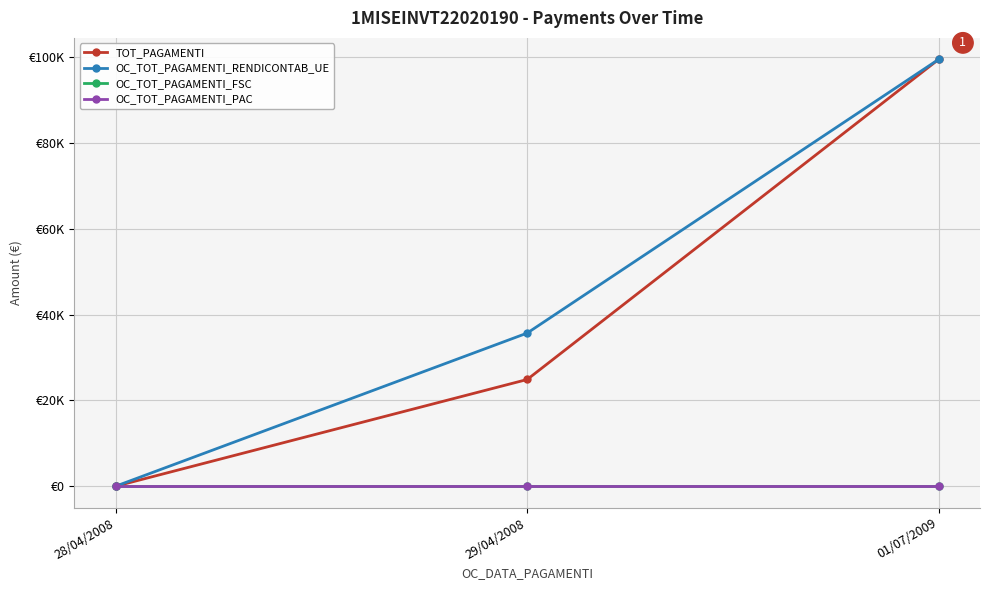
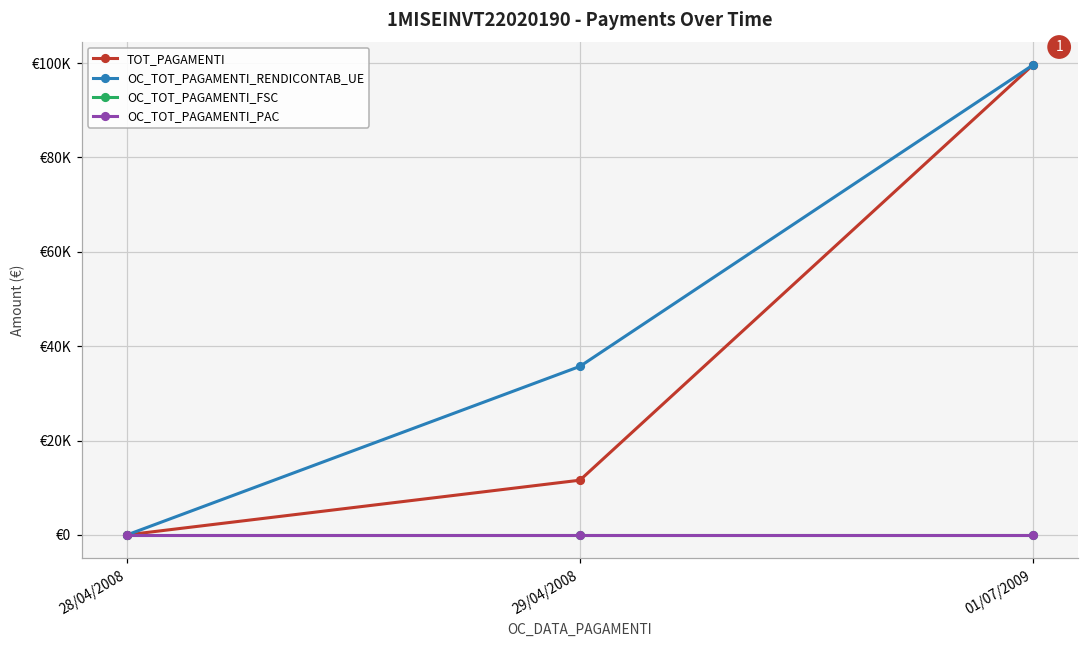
TOT_PAGAMENTI, 29/04/2008: €25000 -> €12000
